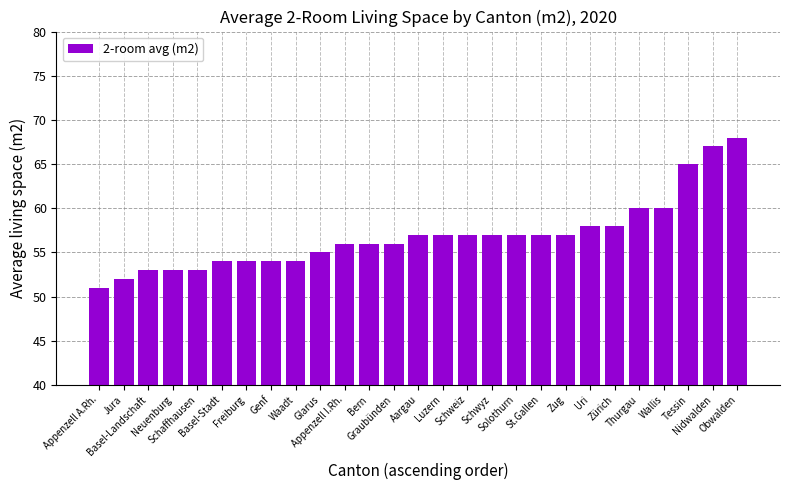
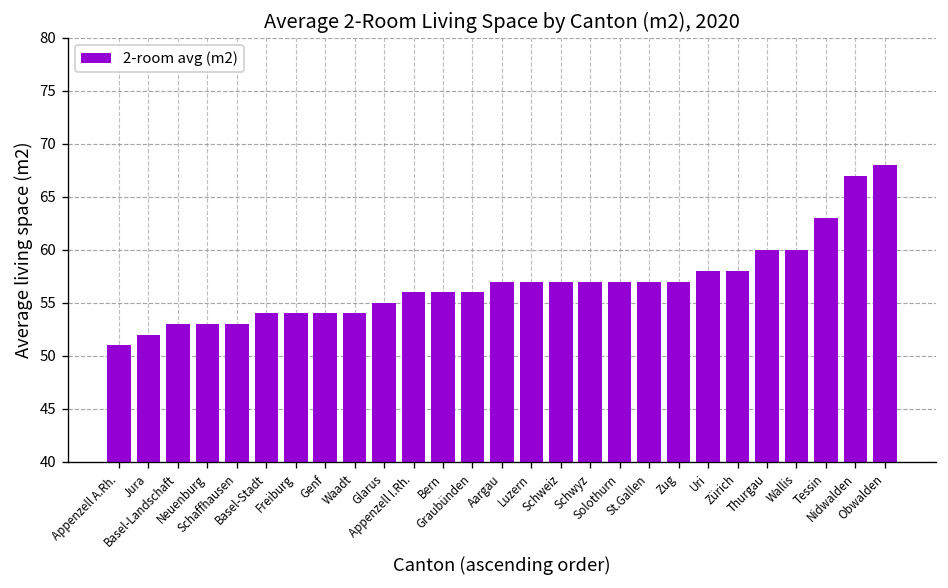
Tessin: 65 -> 63
